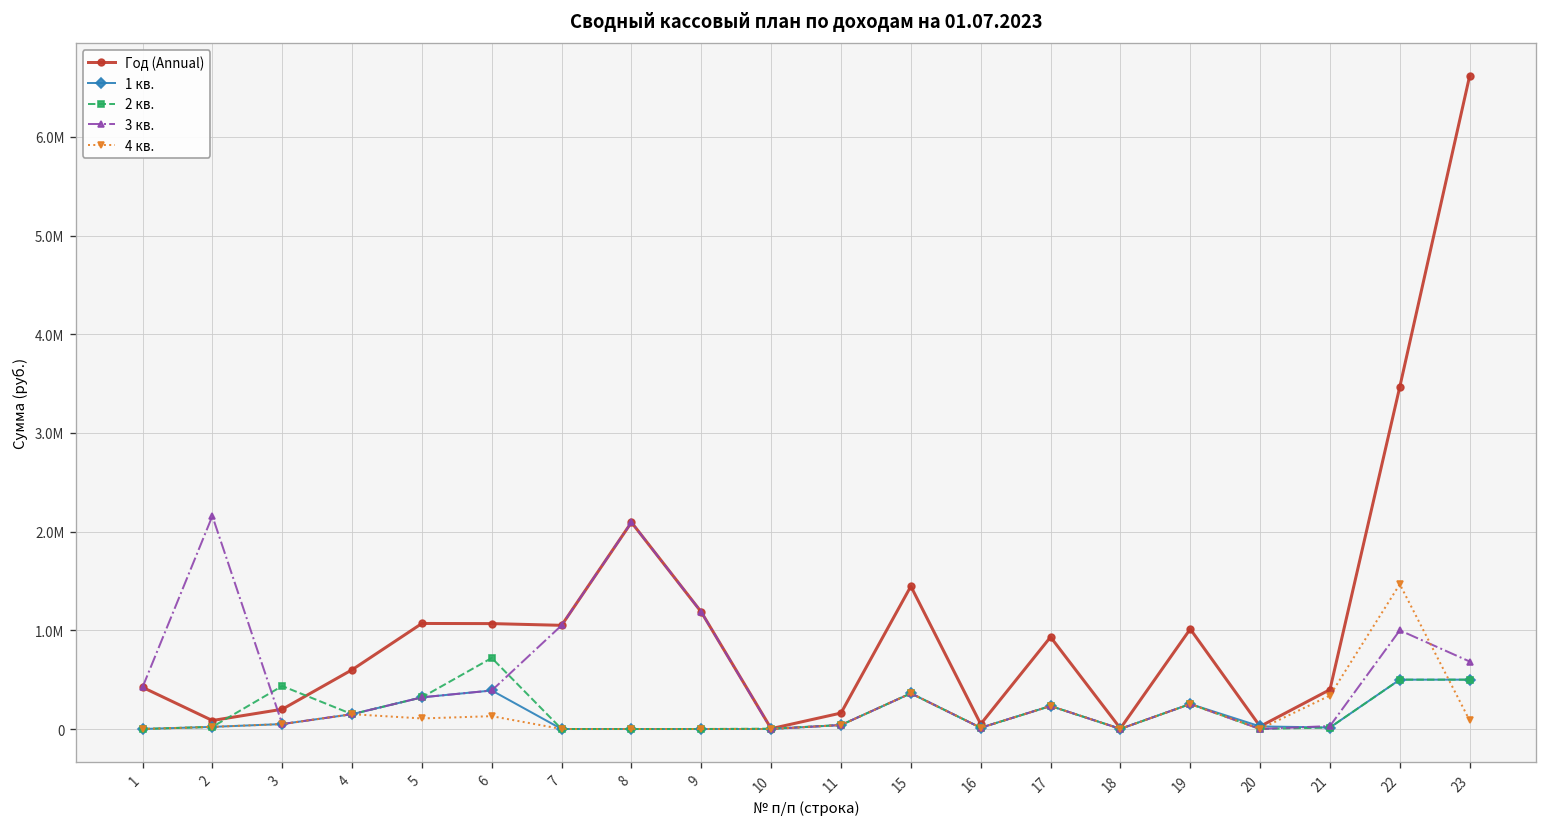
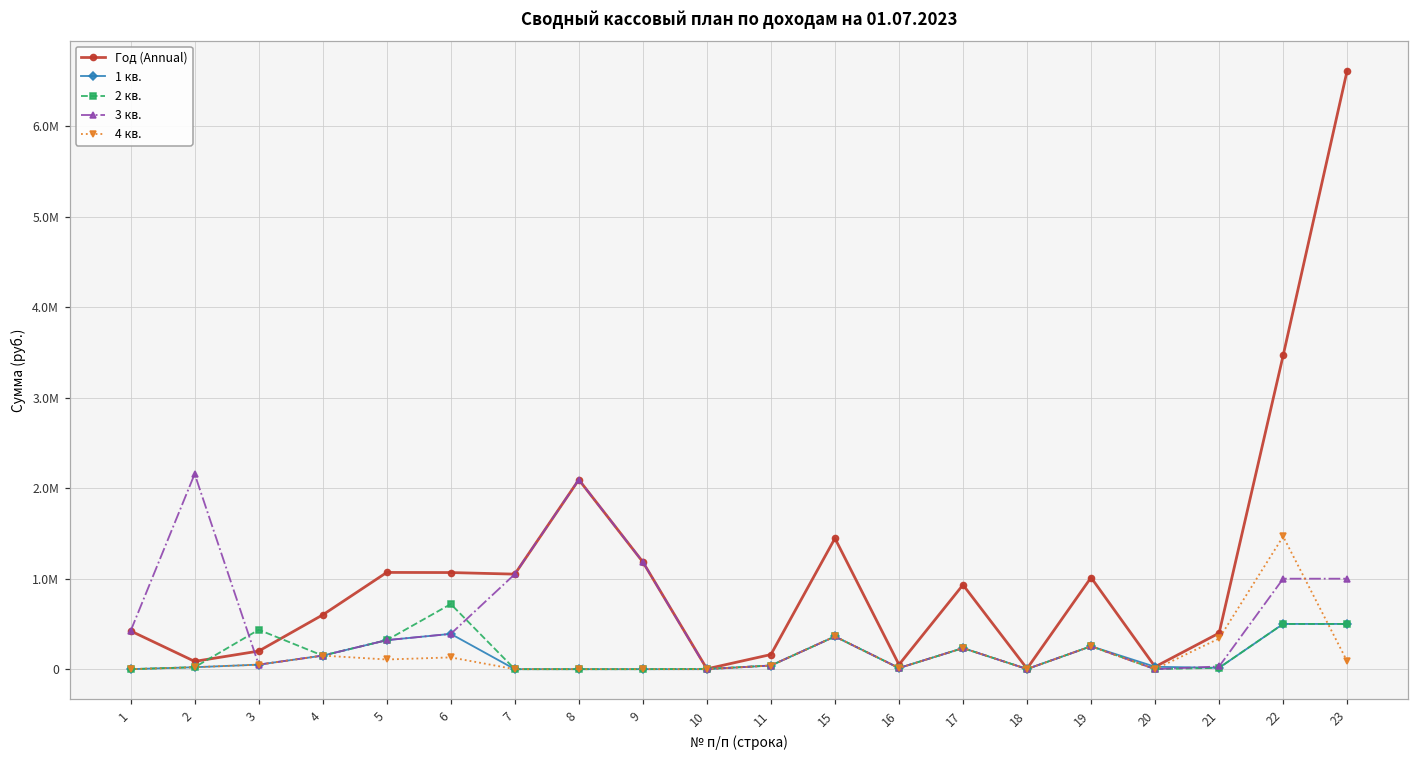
3 кв., 23: 700000 -> 1000000
